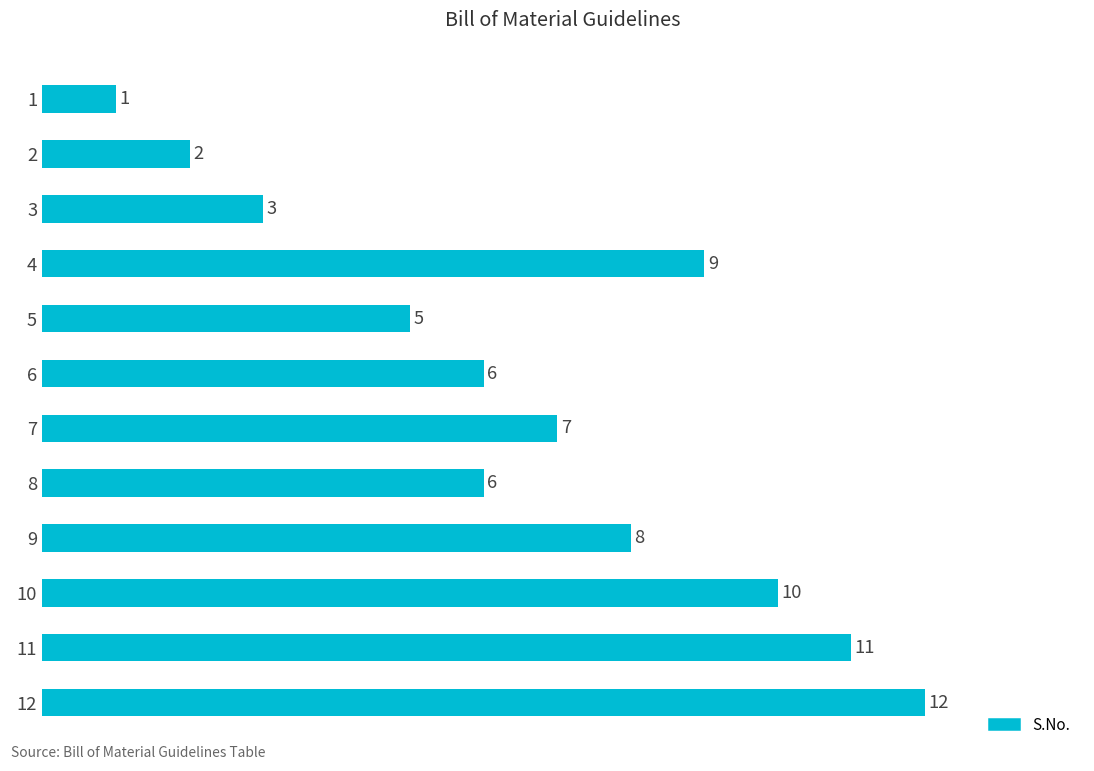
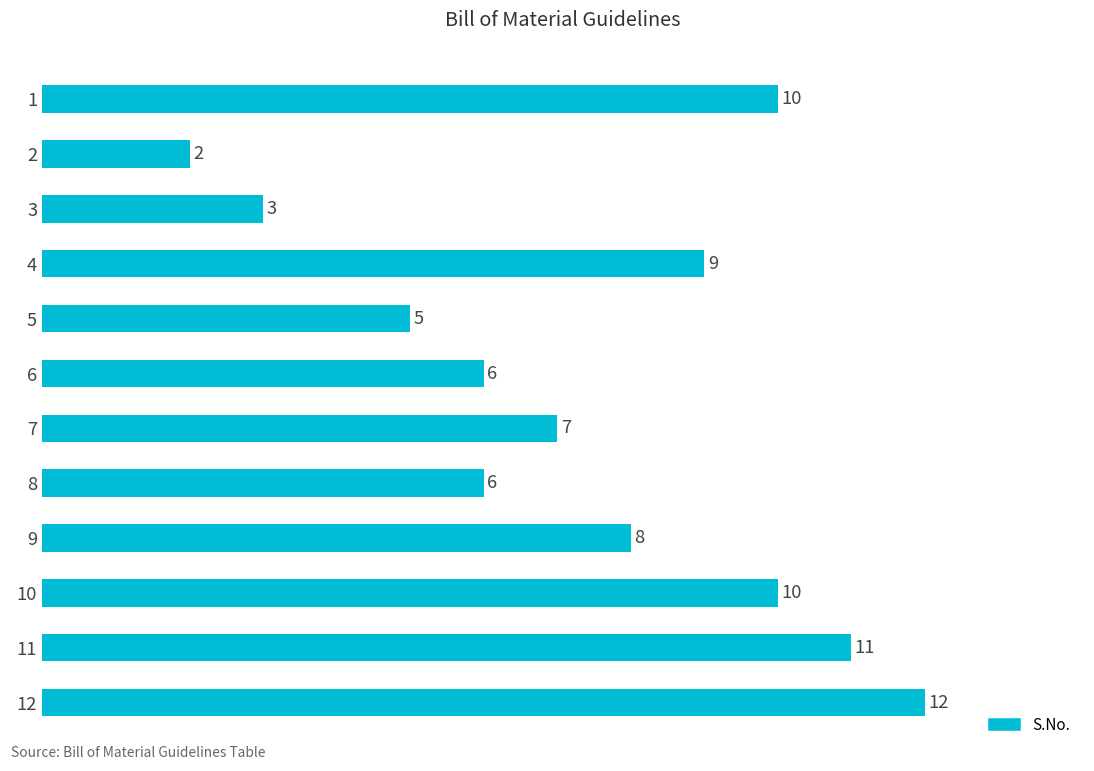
1: 1 -> 10
